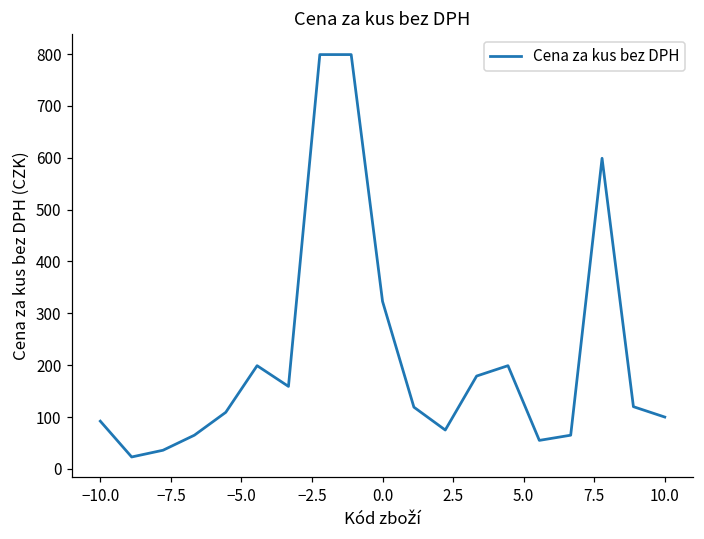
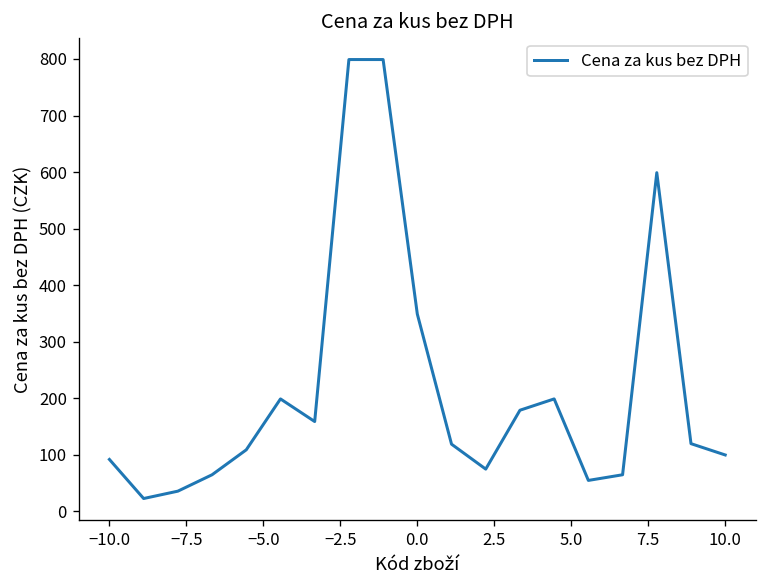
0.0: 320 -> 350
